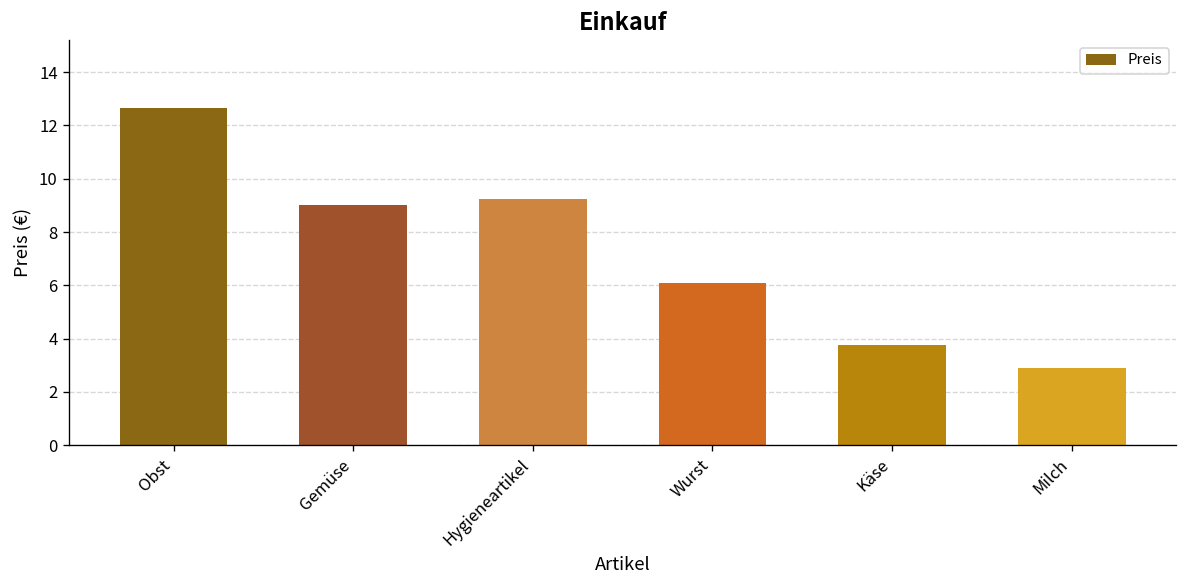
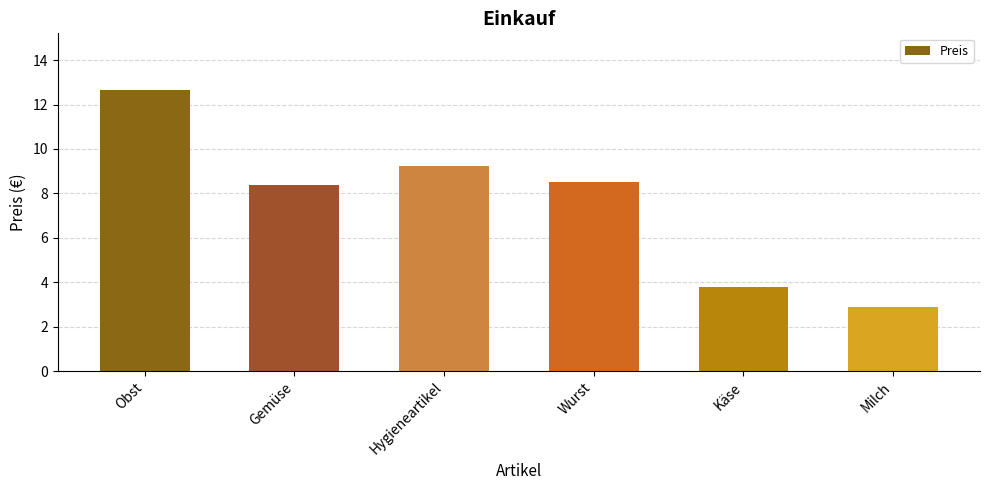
Gemüse: 9.0 -> 8.4
Wurst: 6.1 -> 8.5
